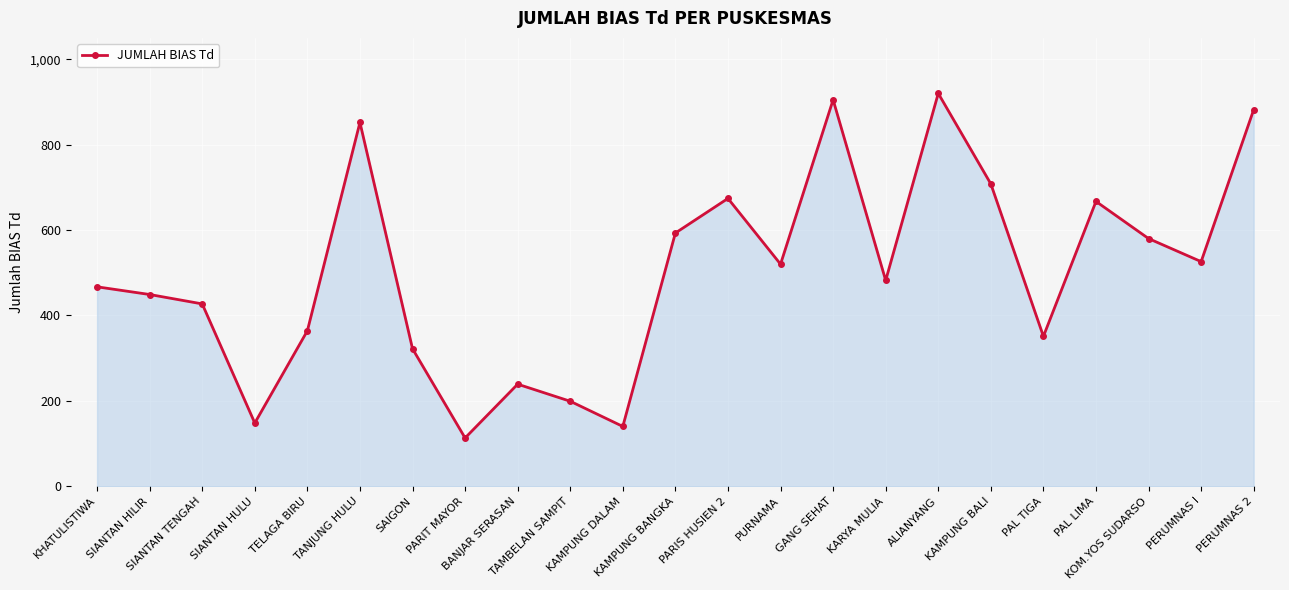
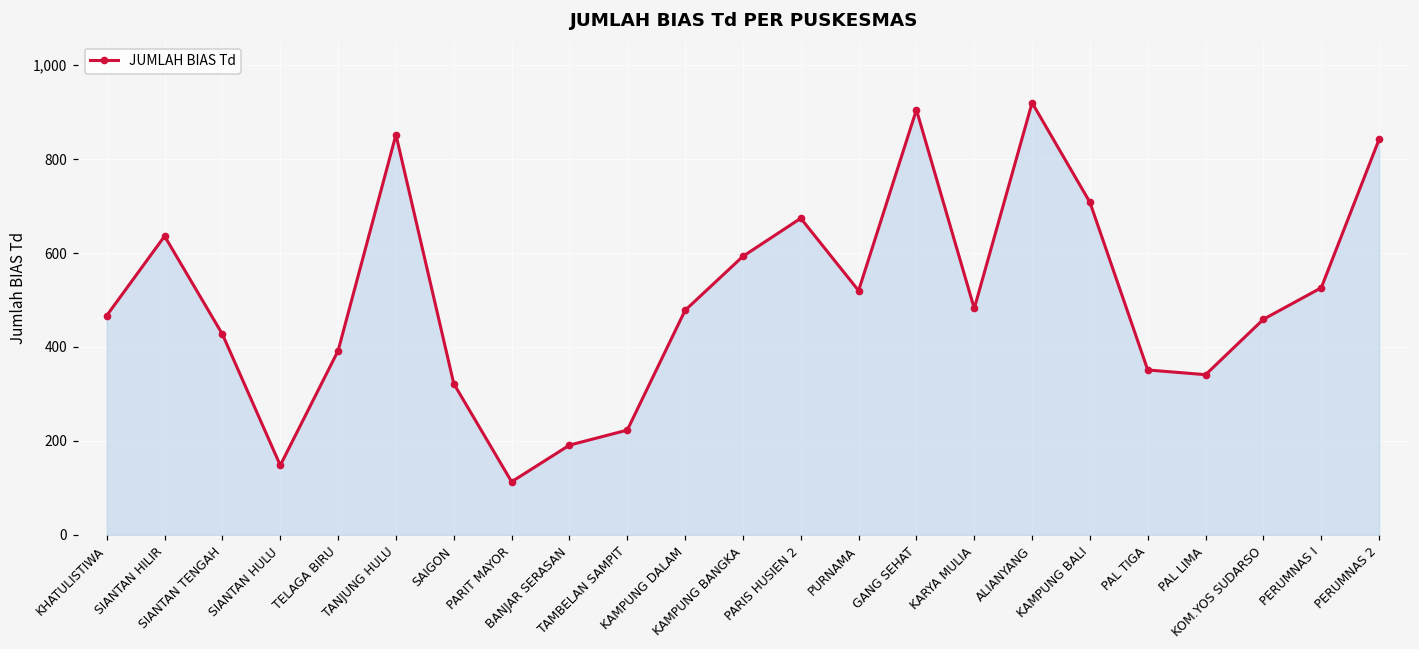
SIANTAN HILIR: 450 -> 640
TELAGA BIRU: 360 -> 390
BANJAR SERASAN: 240 -> 190
TAMBELAN SAMPIT: 200 -> 220
KAMPUNG DALAM: 140 -> 480
PAL LIMA: 670 -> 340
KOM.YOS SUDARSO: 580 -> 460
PERUMNAS 2: 880 -> 840
